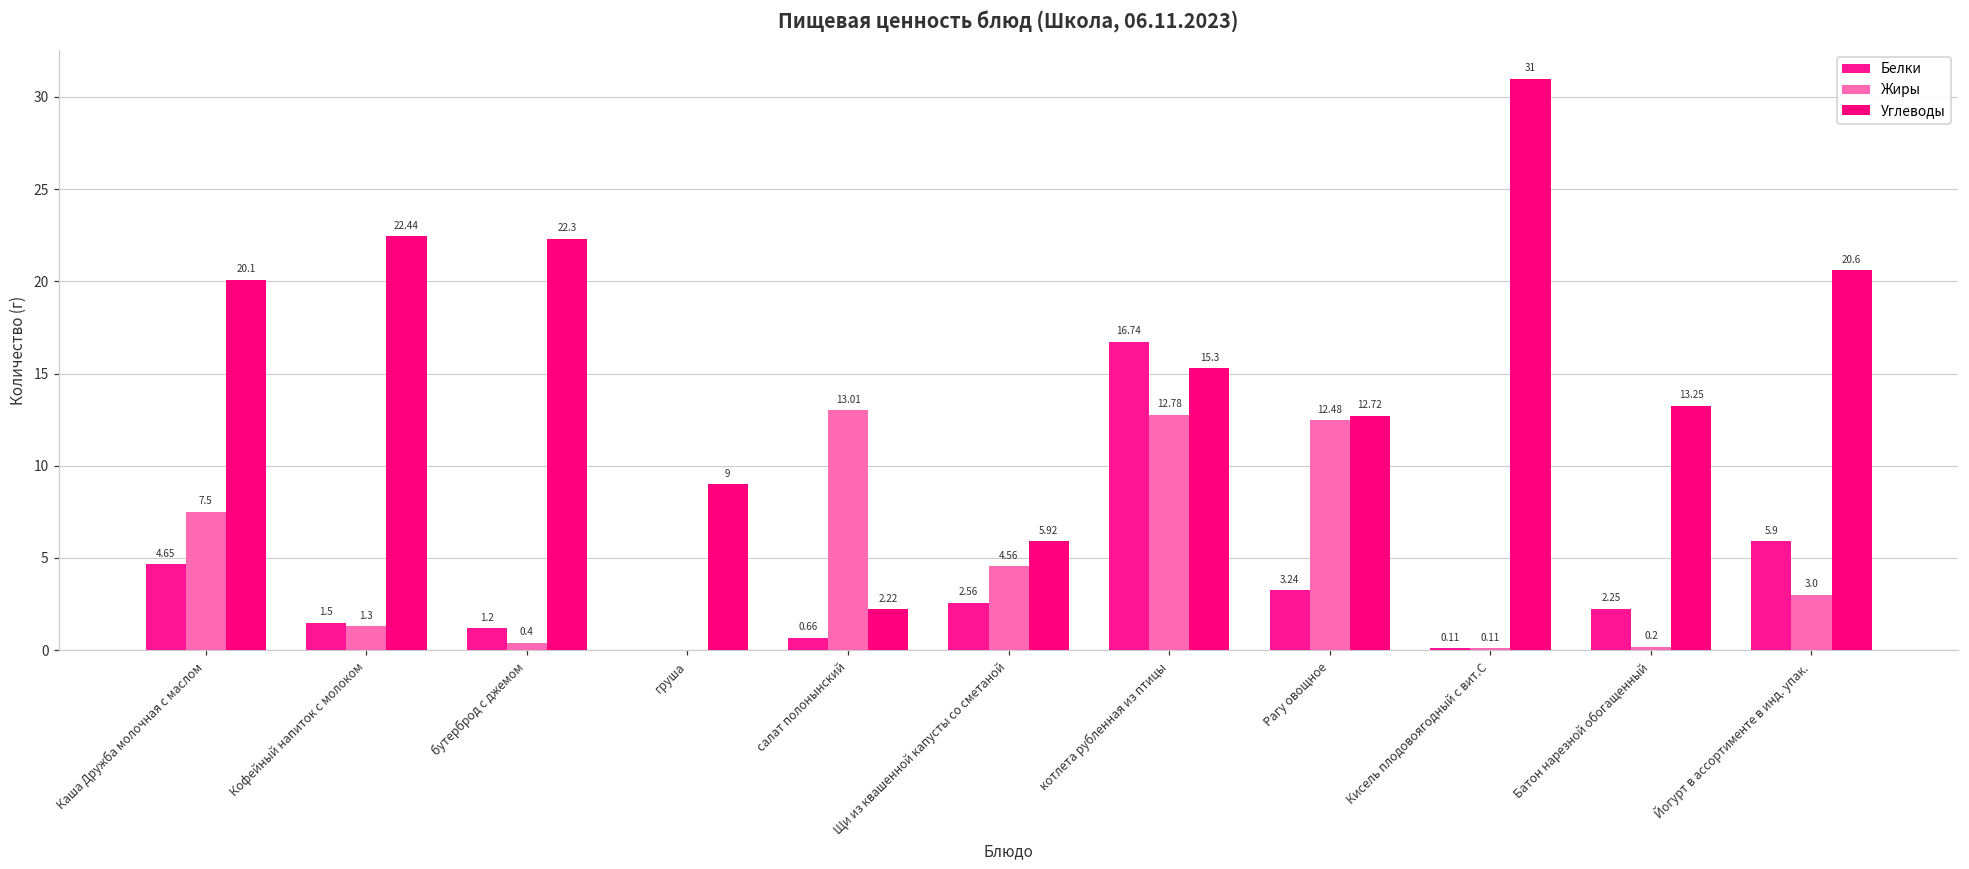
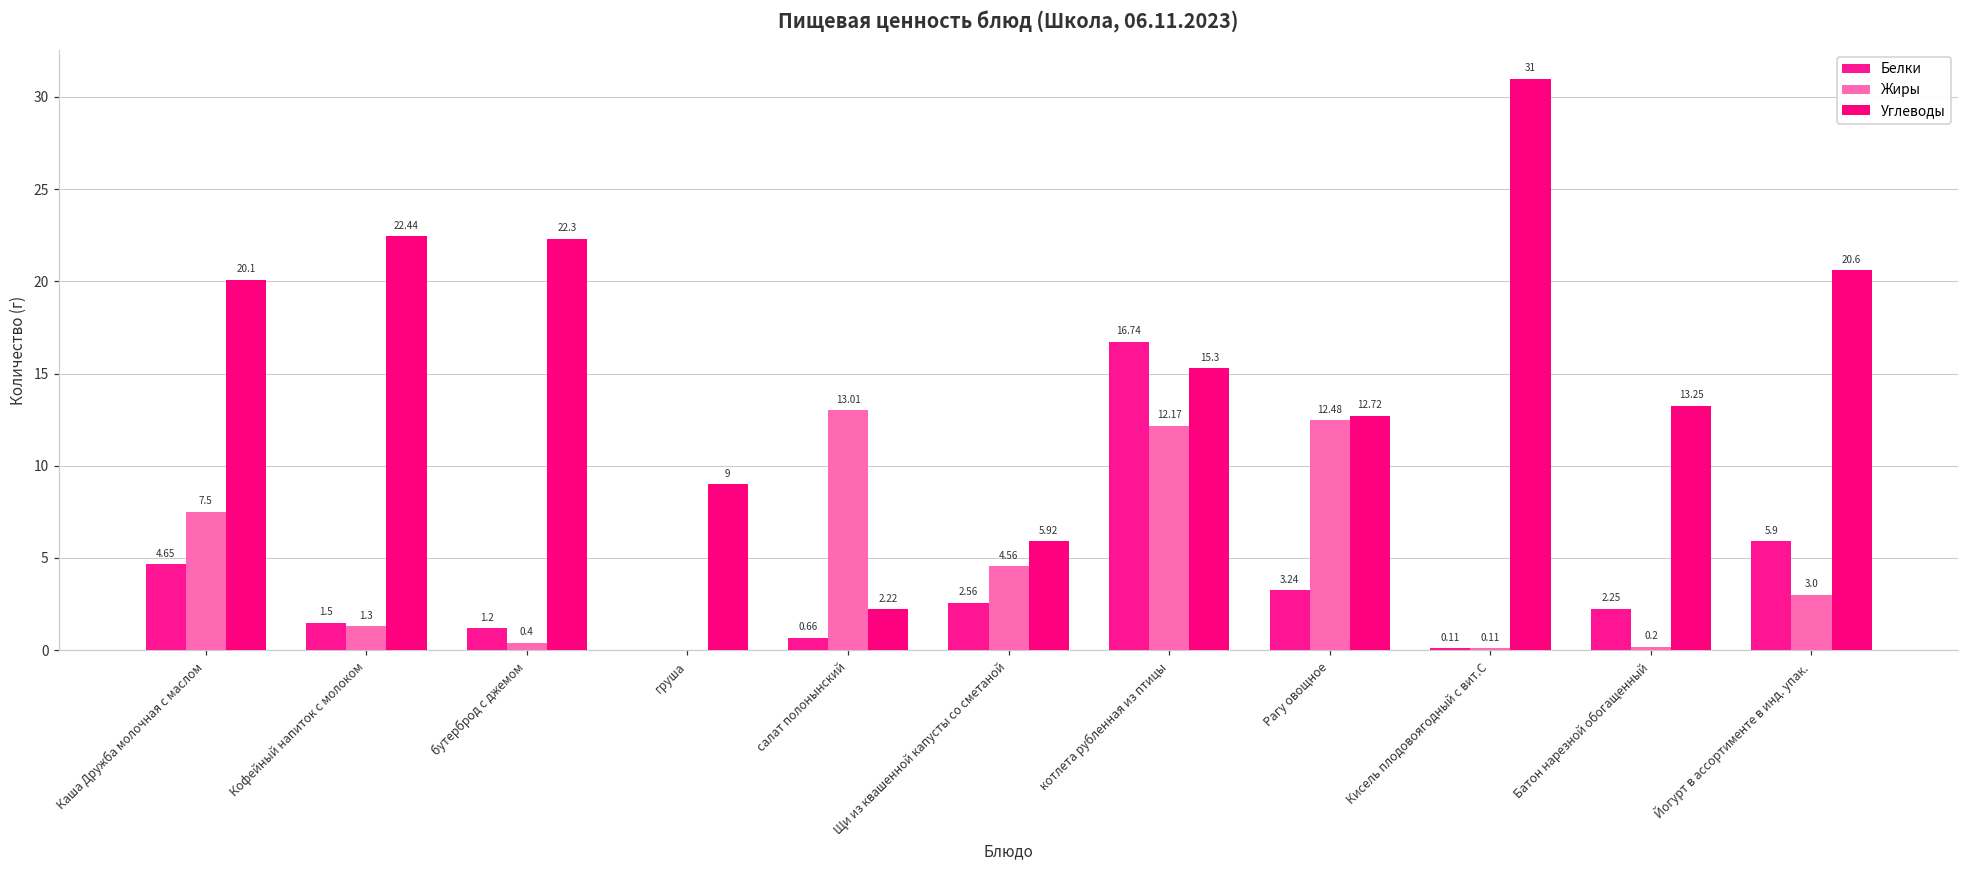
Жиры, котлета рубленная из птицы: 12.78 -> 12.17
